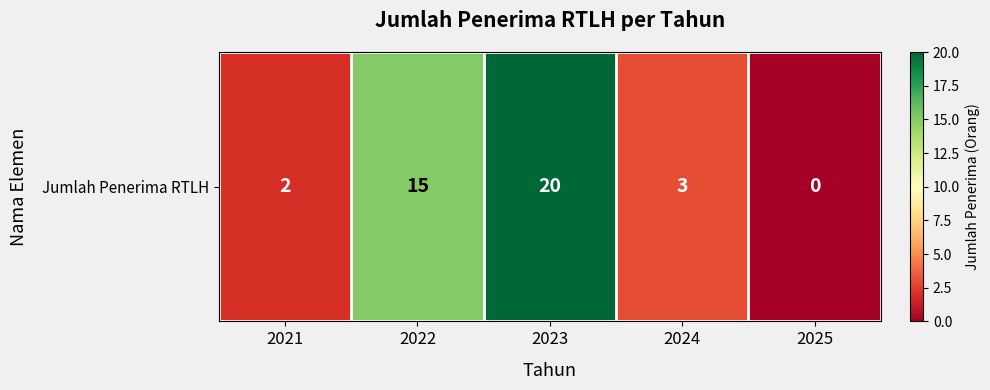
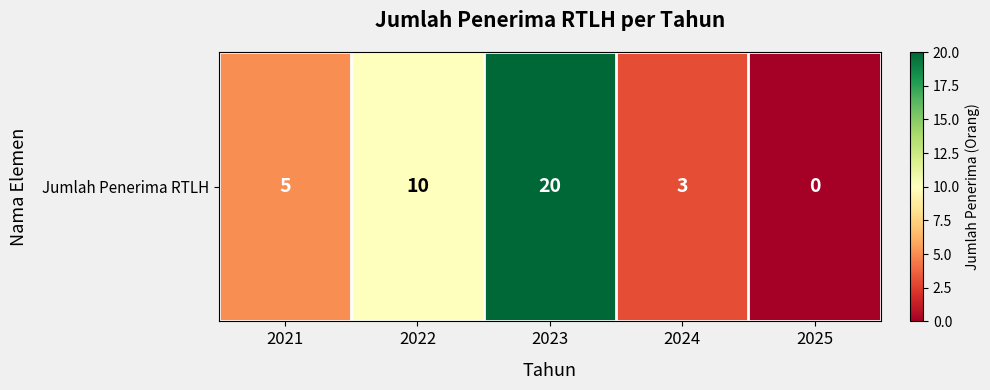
Jumlah Penerima RTLH, 2021: 2 -> 5
Jumlah Penerima RTLH, 2022: 15 -> 10
